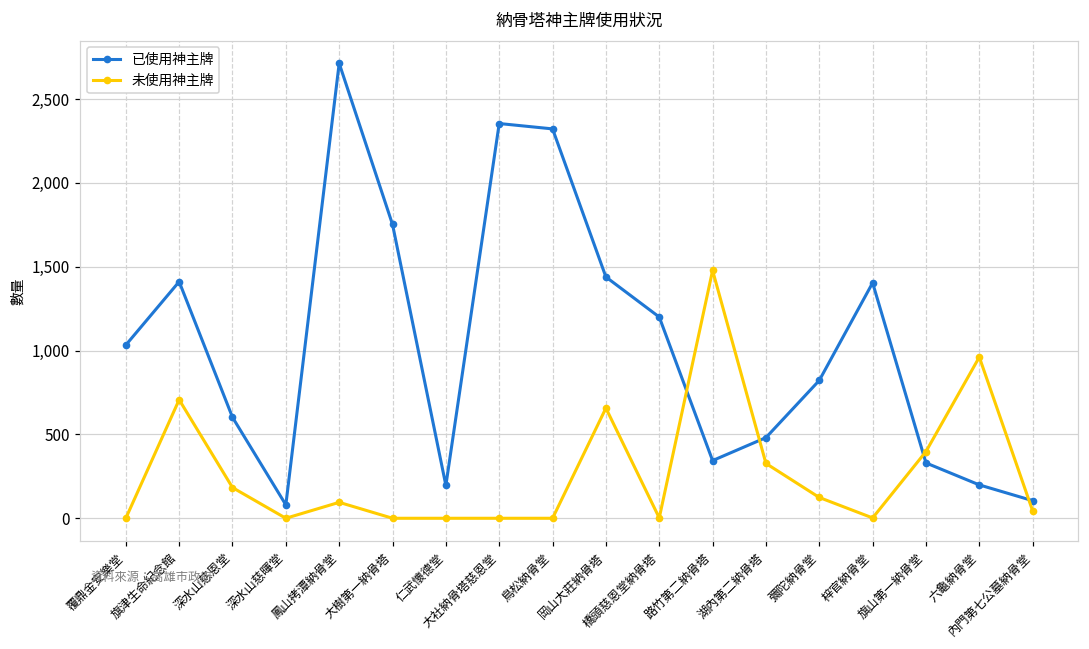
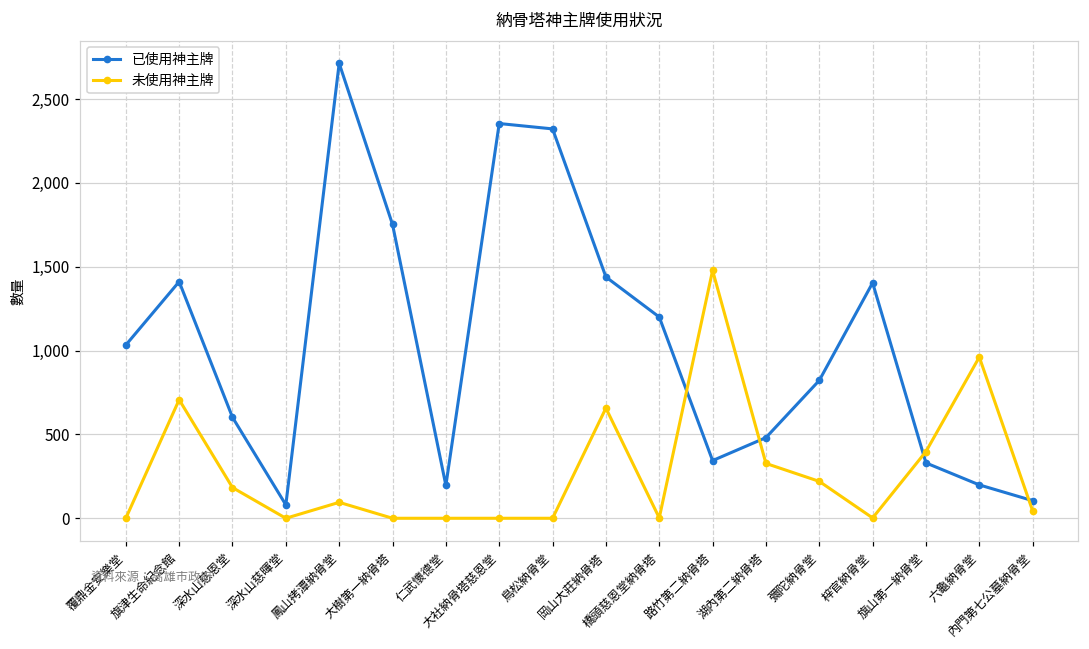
未使用神主牌, 彌陀納骨堂: 120 -> 220
